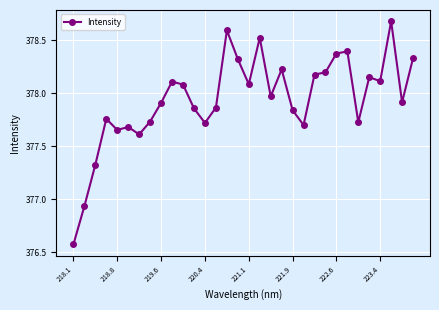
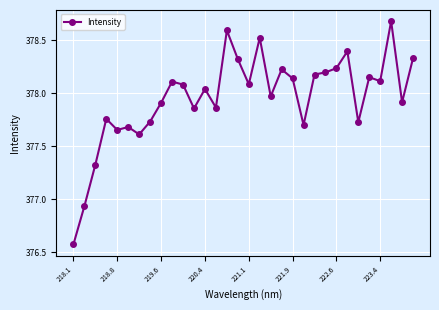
220.4: 377.72 -> 378.04
221.9: 377.84 -> 378.14
222.6: 378.37 -> 378.24
